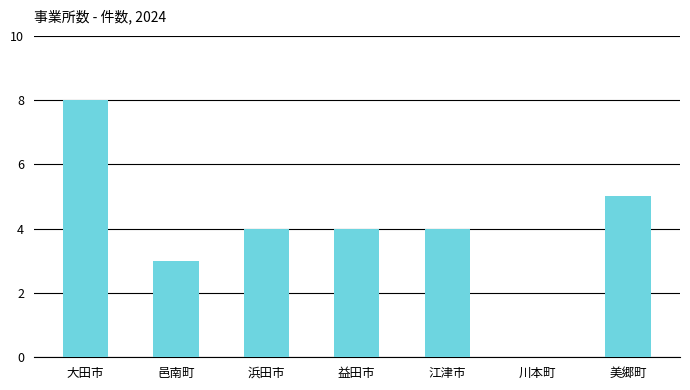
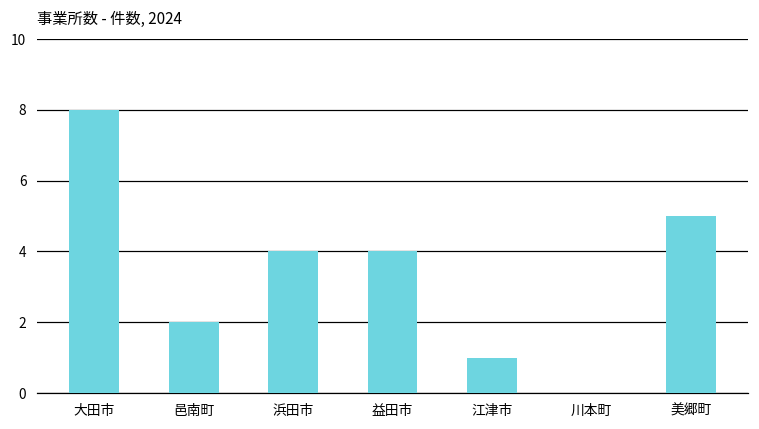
邑南町: 3 -> 2
江津市: 4 -> 1
